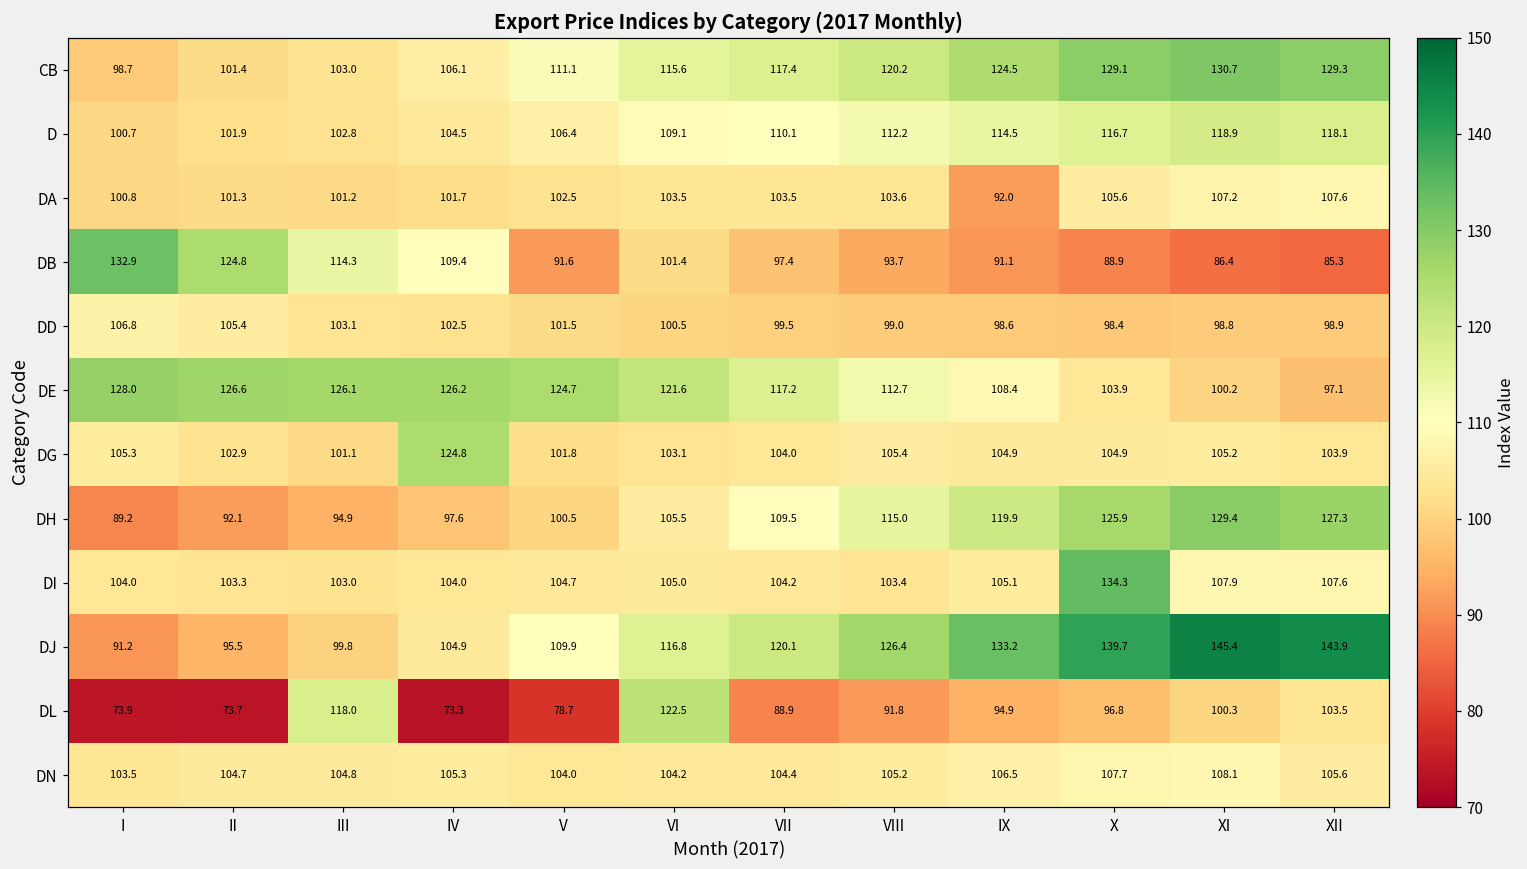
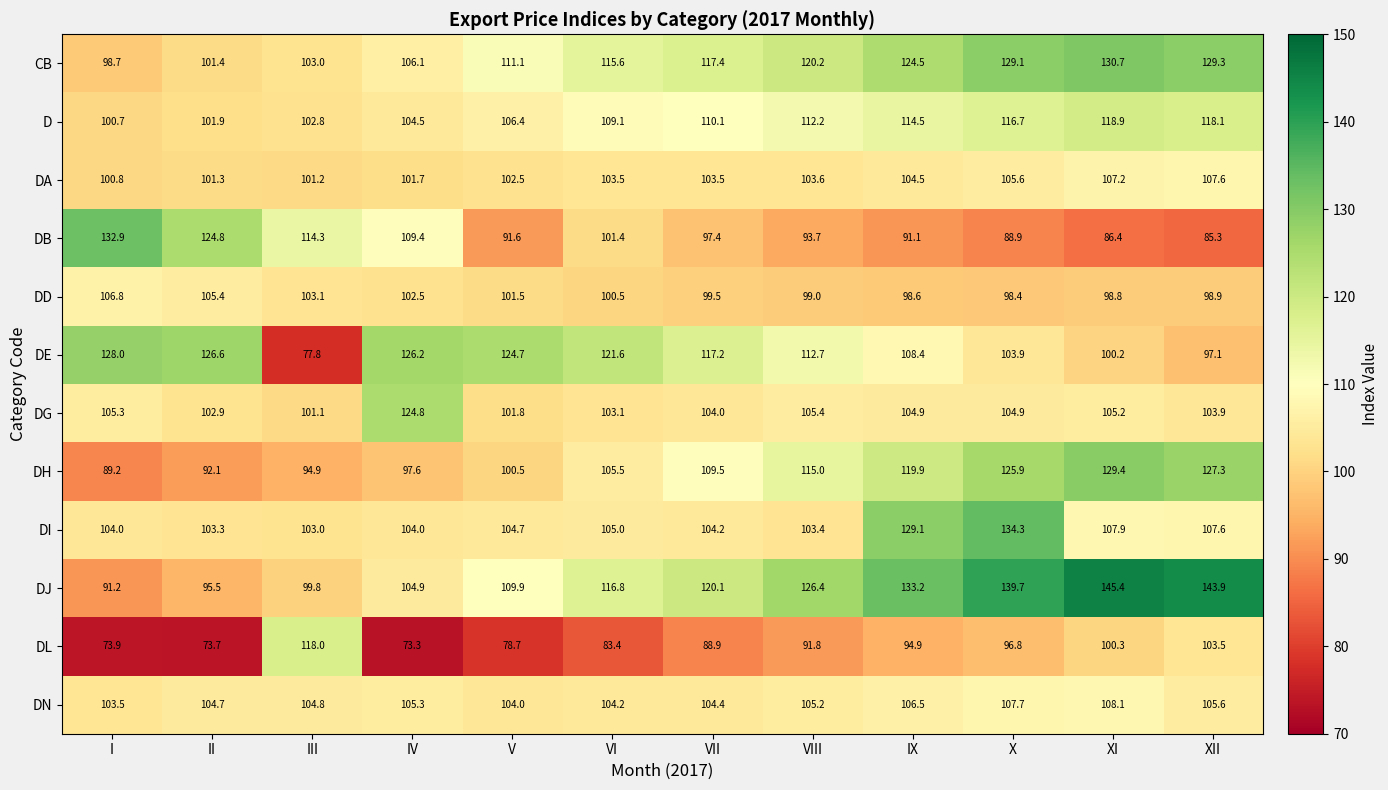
DA, IX: 92.0 -> 104.5
DE, III: 126.1 -> 77.8
DI, IX: 105.1 -> 129.1
DL, VI: 122.5 -> 83.4
